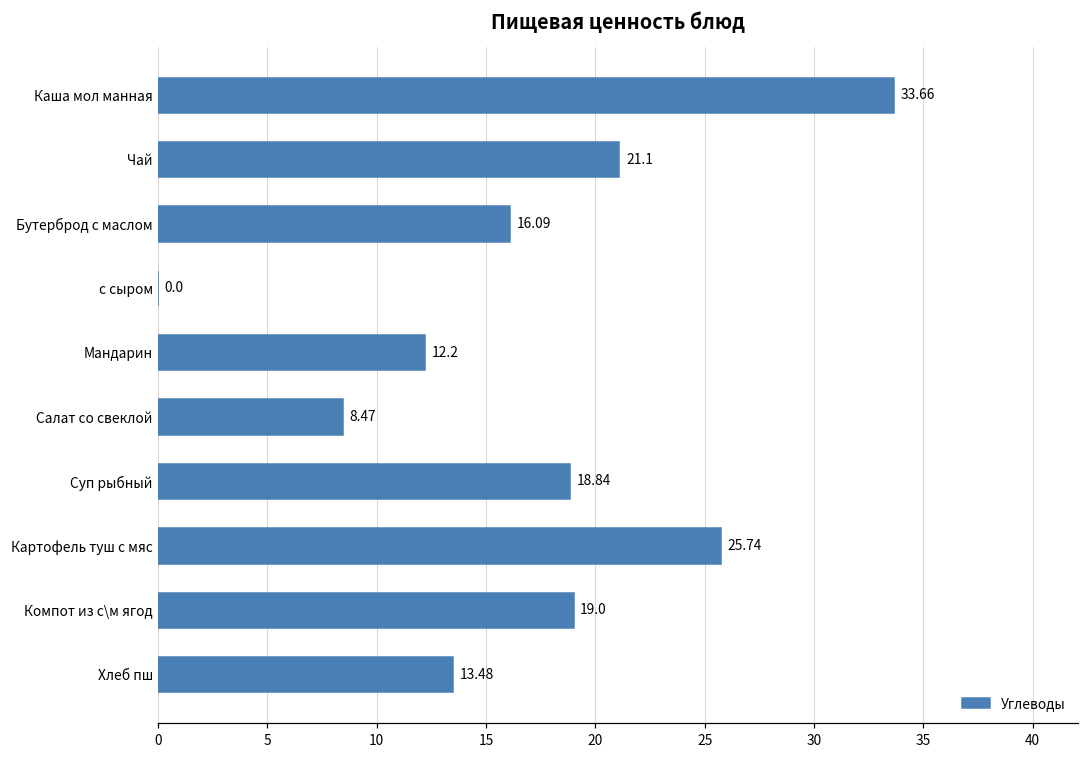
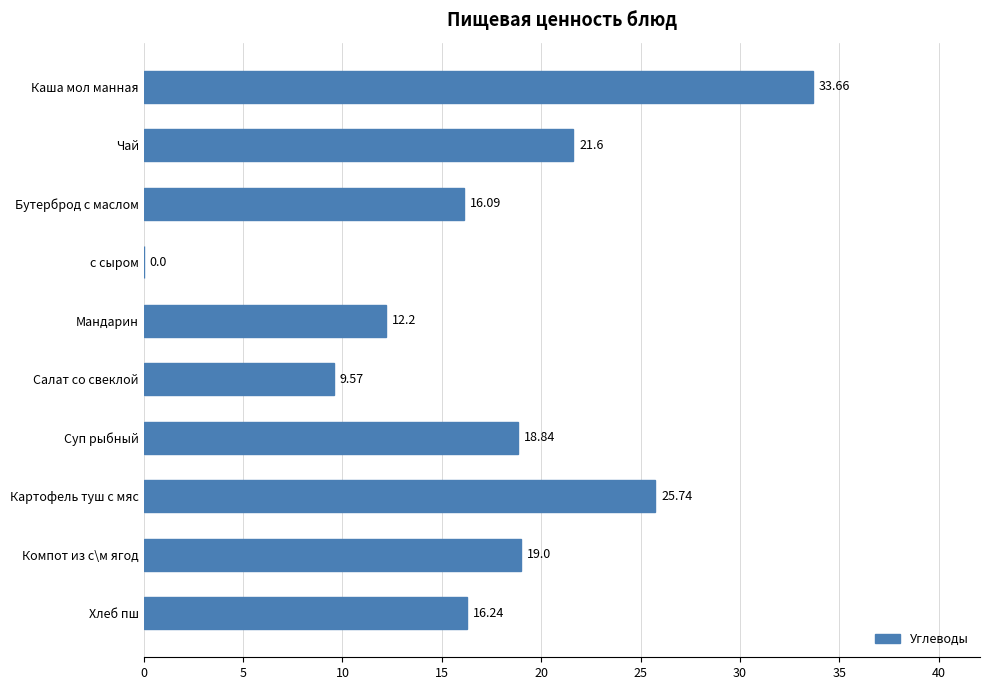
Чай: 21.1 -> 21.6
Салат со свеклой: 8.47 -> 9.57
Хлеб пш: 13.48 -> 16.24
